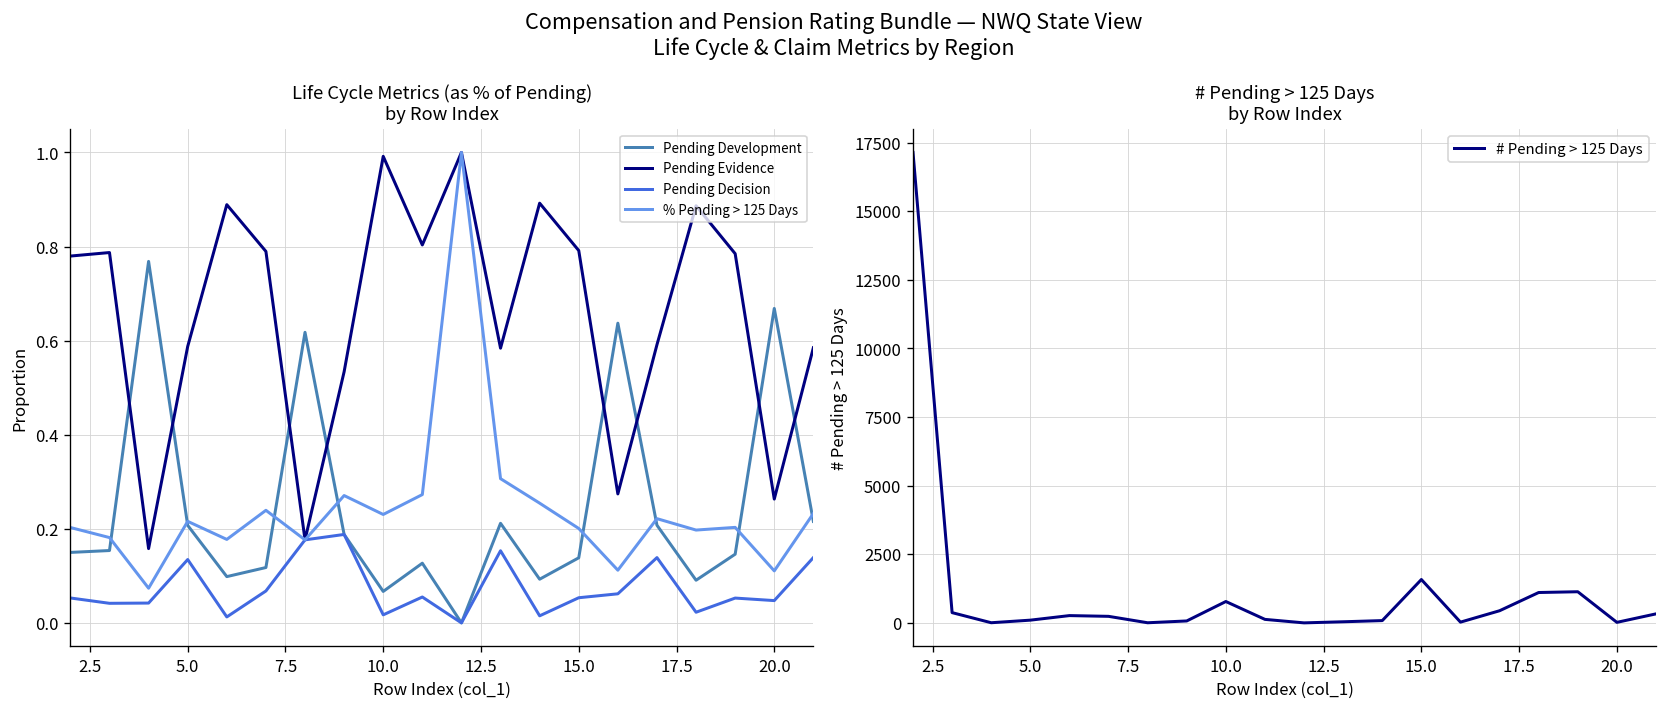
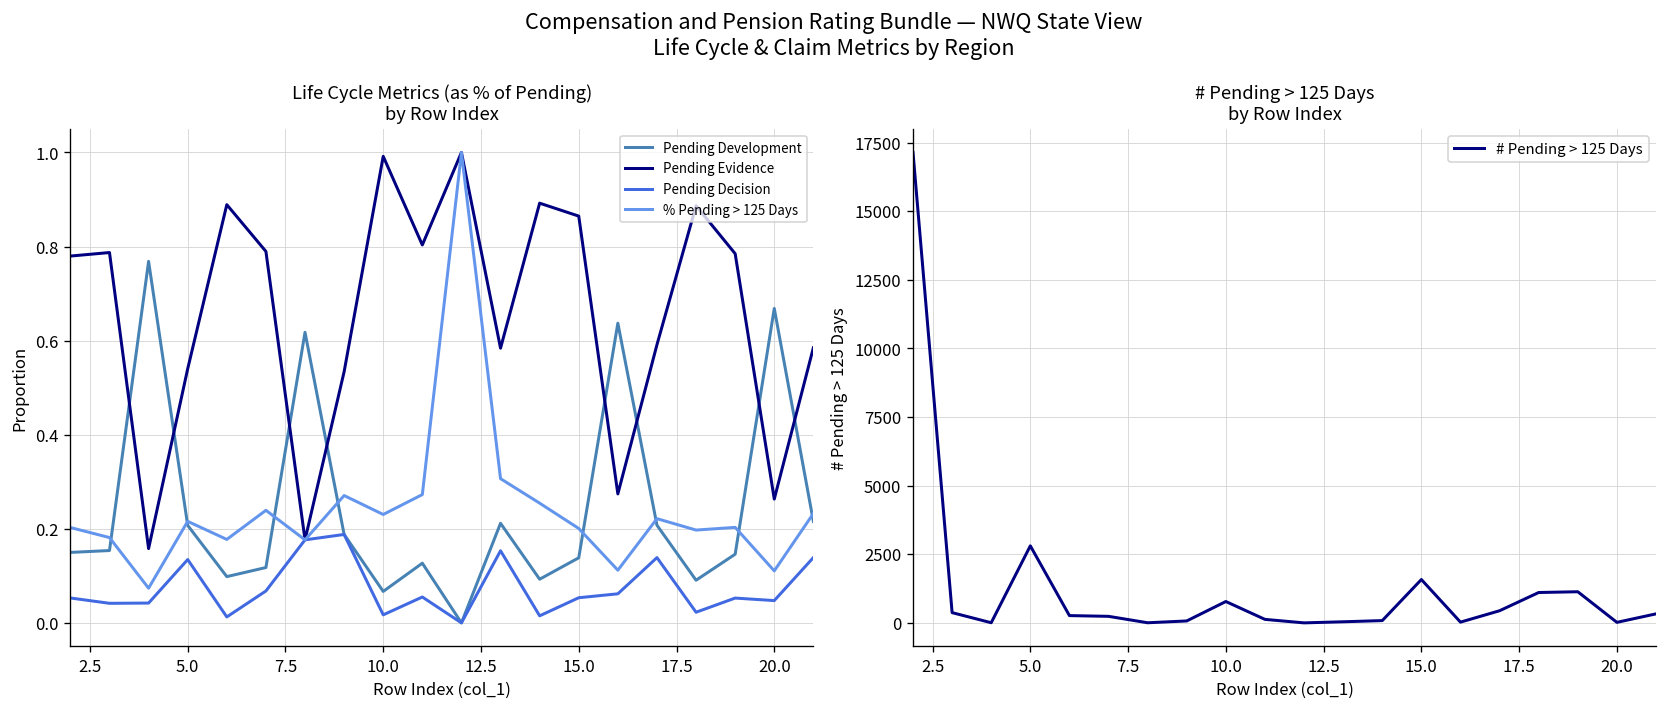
Life Cycle Metrics (as % of Pending) by Row Index, Pending Evidence, 5.0: 0.59 -> 0.54
Life Cycle Metrics (as % of Pending) by Row Index, Pending Evidence, 15.0: 0.79 -> 0.86
# Pending > 125 Days by Row Index, 5.0: 100 -> 2800
